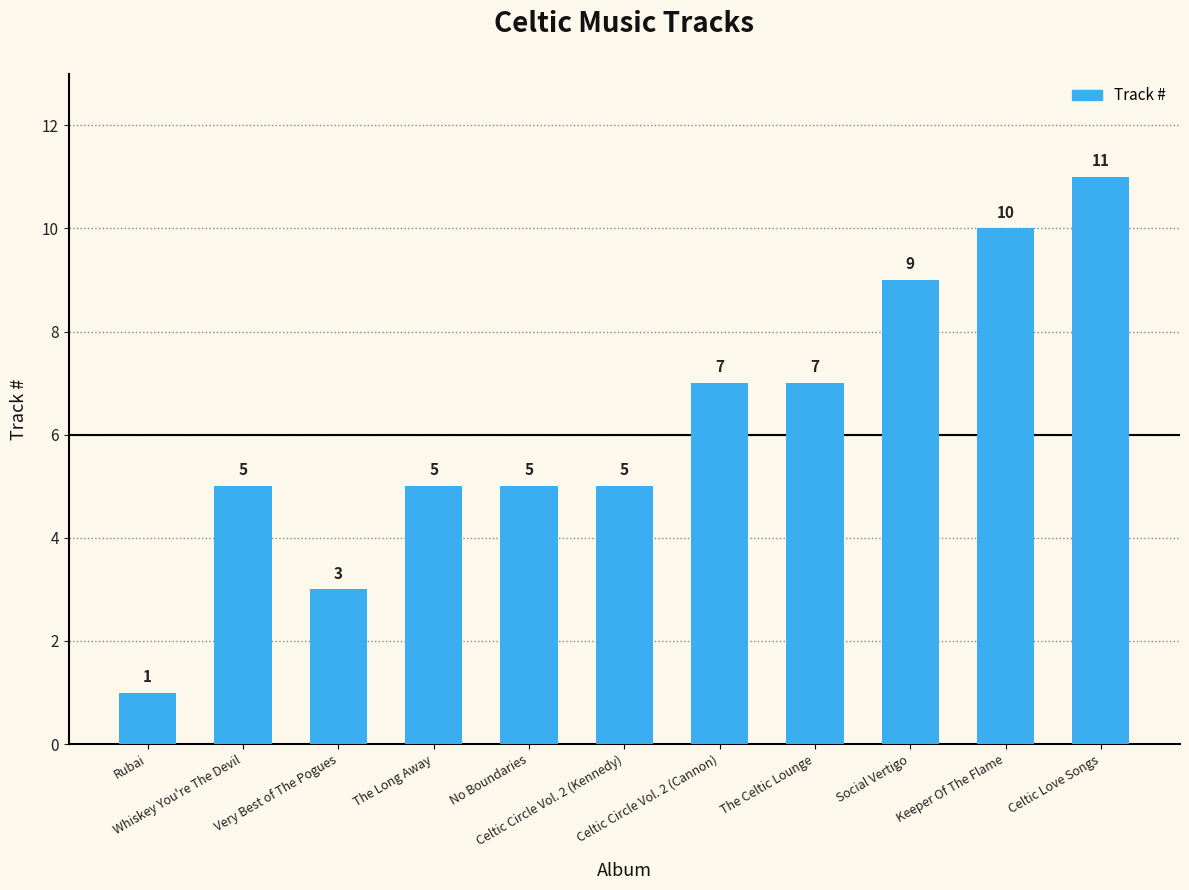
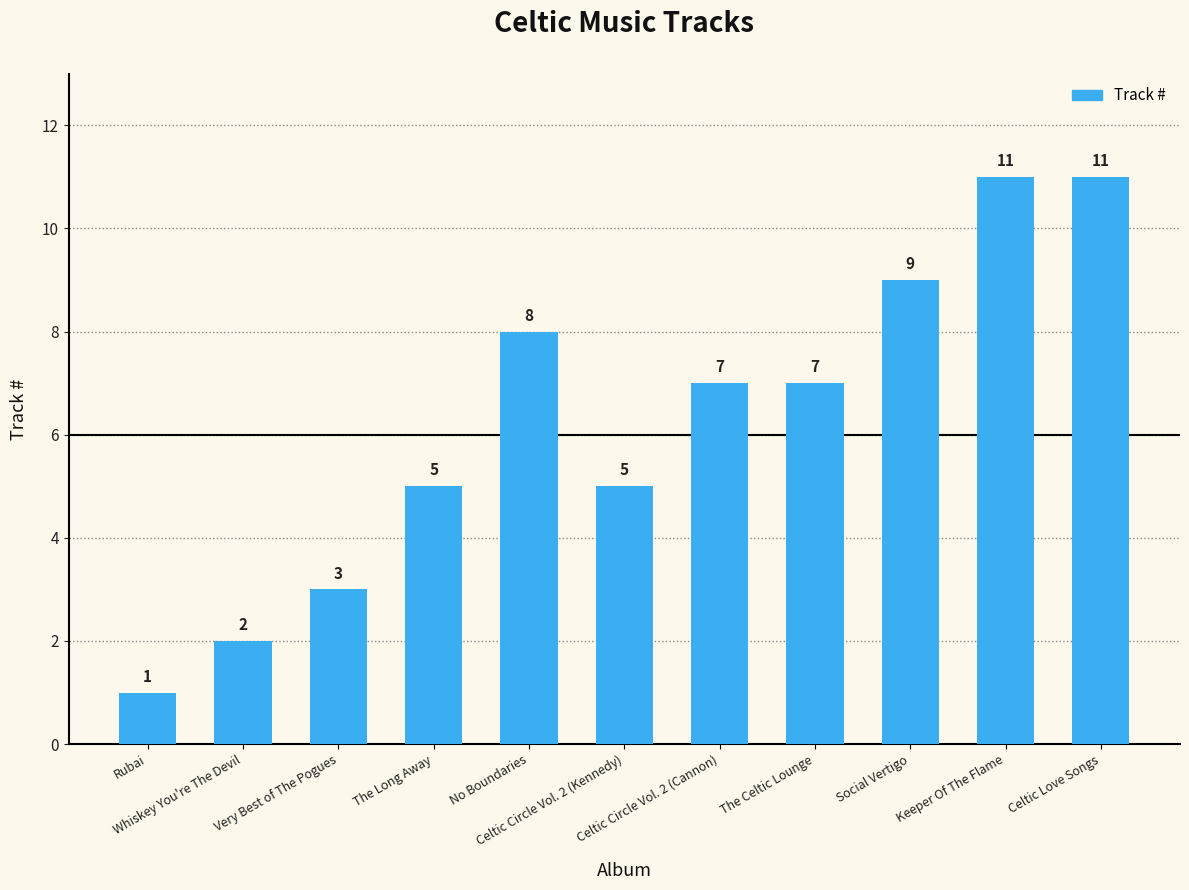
Whiskey You're The Devil: 5 -> 2
No Boundaries: 5 -> 8
Keeper Of The Flame: 10 -> 11
